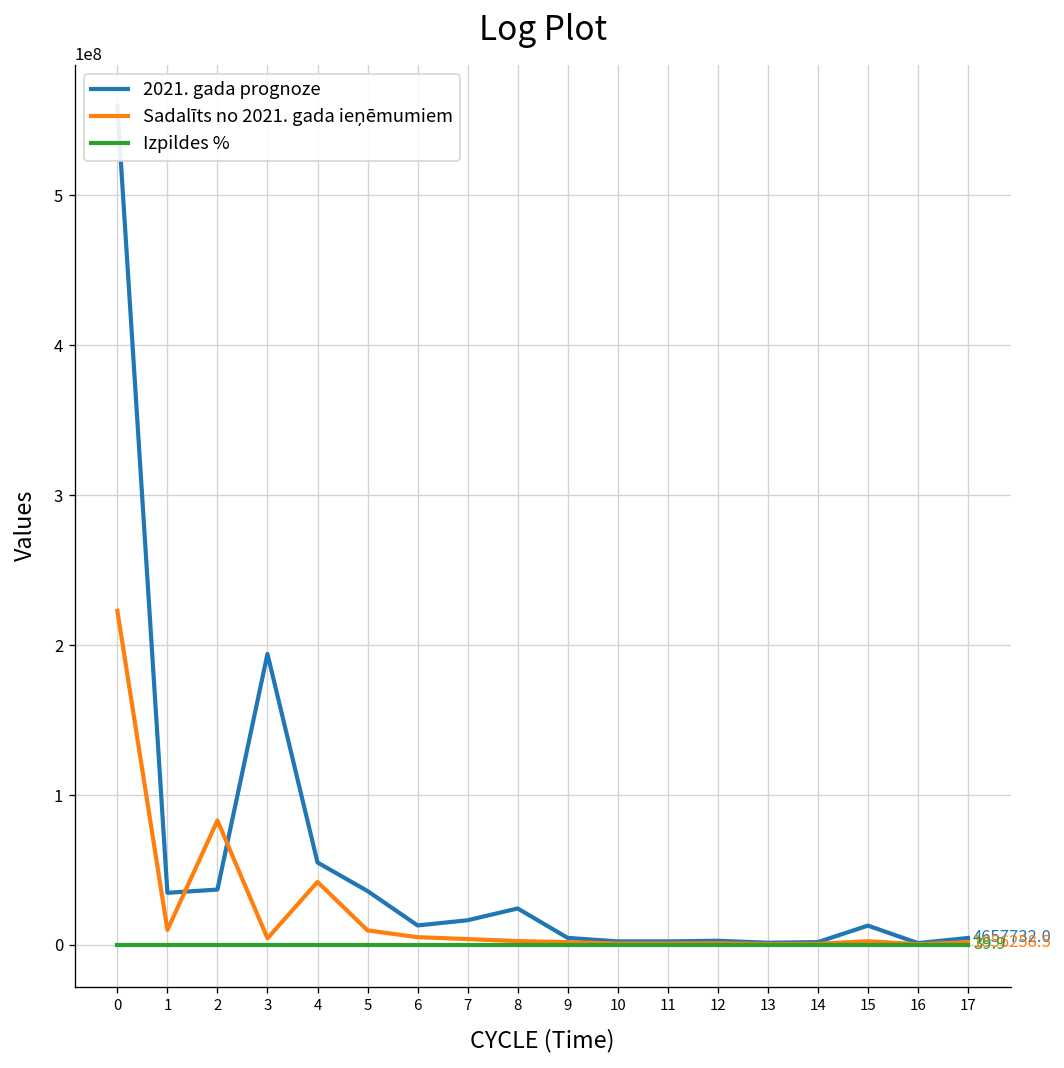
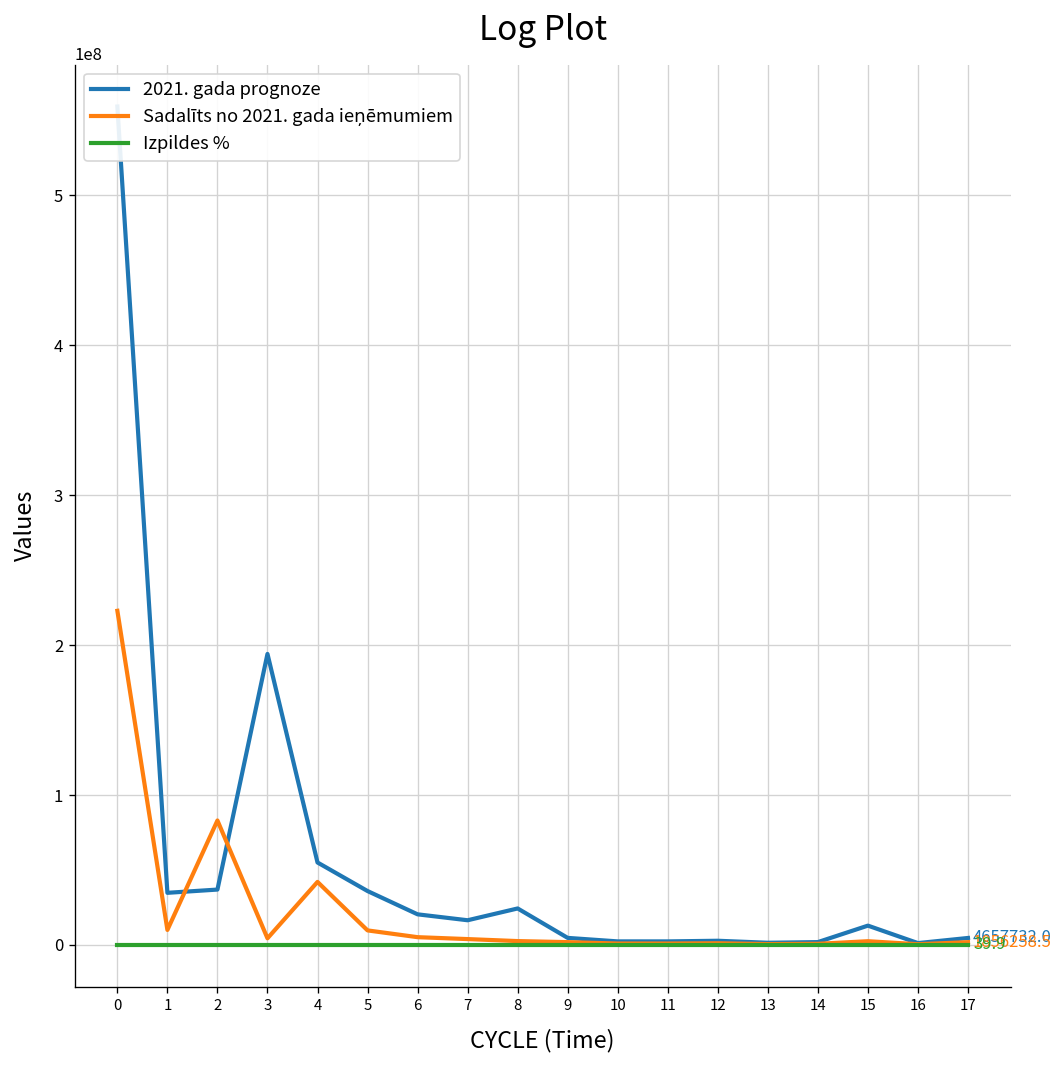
2021. gada prognoze, 6: 13000000 -> 20000000
